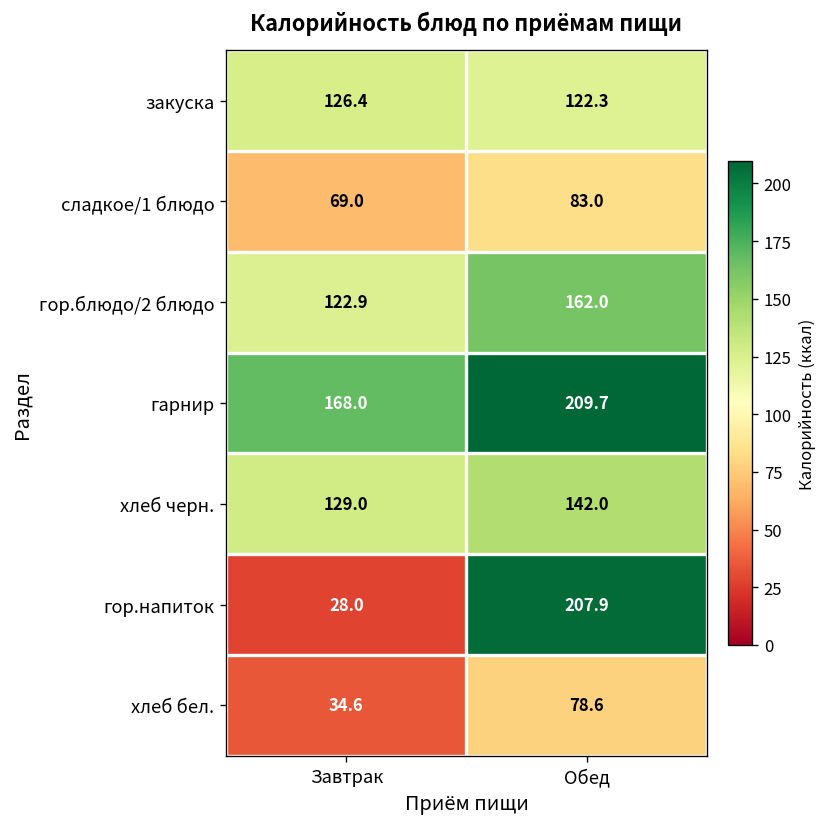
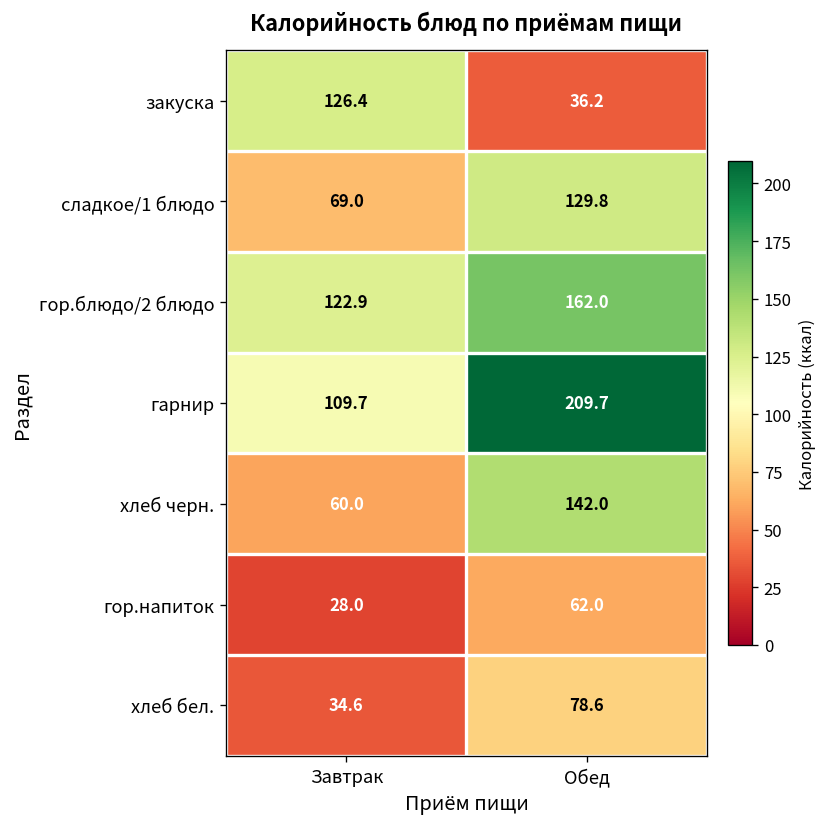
закуска, Обед: 122.3 -> 36.2
сладкое/1 блюдо, Обед: 83.0 -> 129.8
гарнир, Завтрак: 168.0 -> 109.7
хлеб черн., Завтрак: 129.0 -> 60.0
гор.напиток, Обед: 207.9 -> 62.0
